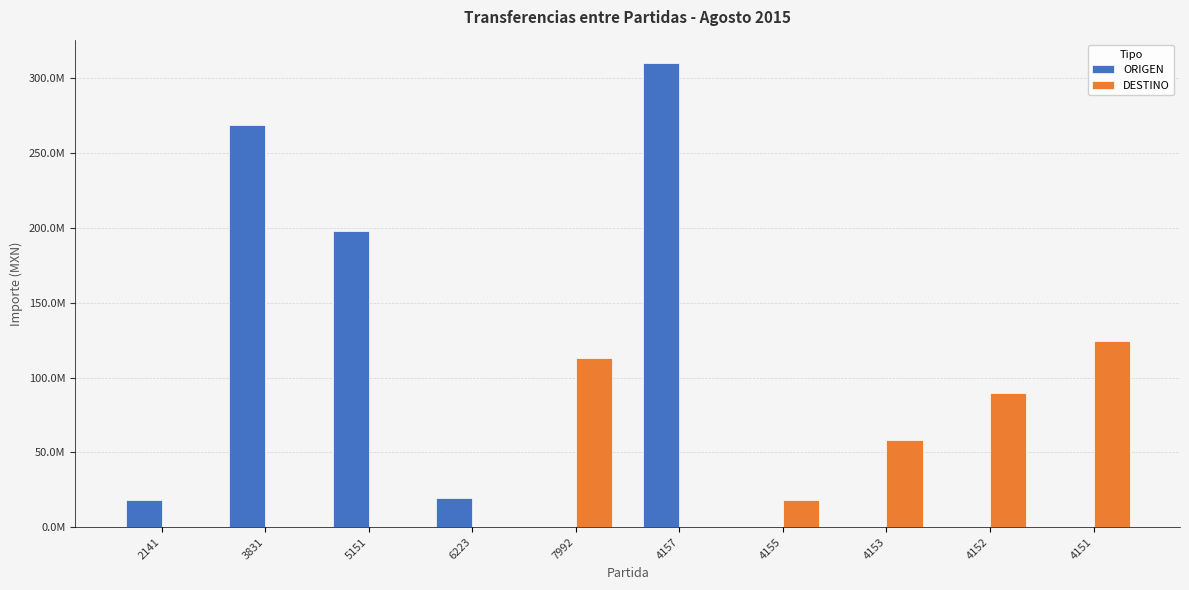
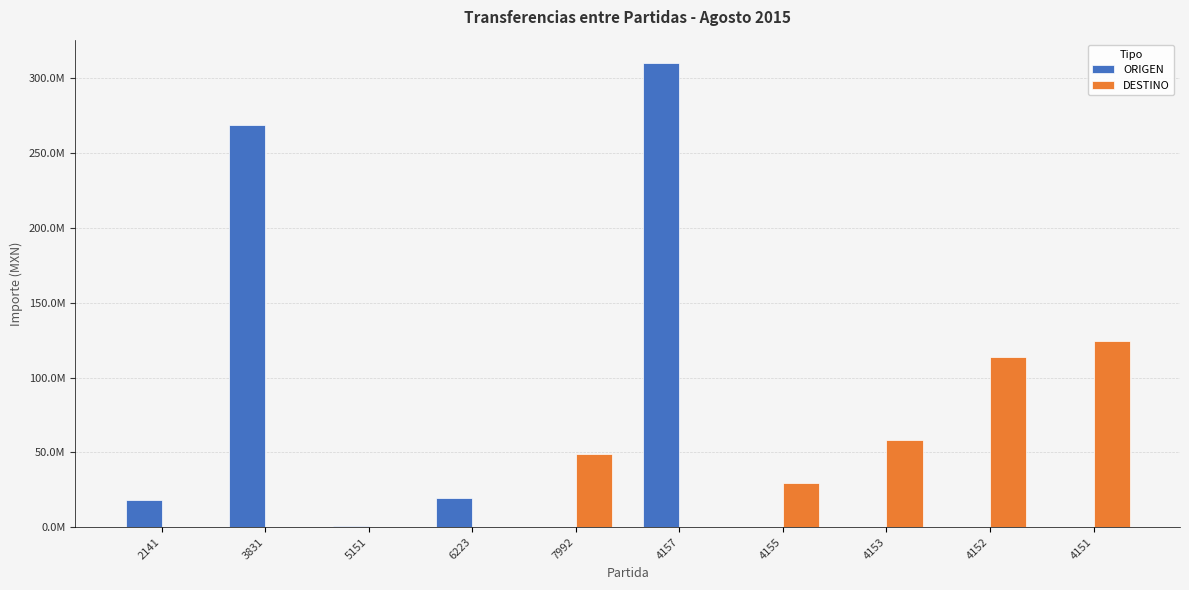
ORIGEN, 5151: 198000000 -> 1000000
DESTINO, 7992: 113000000 -> 49000000
DESTINO, 4155: 18000000 -> 30000000
DESTINO, 4152: 90000000 -> 114000000
